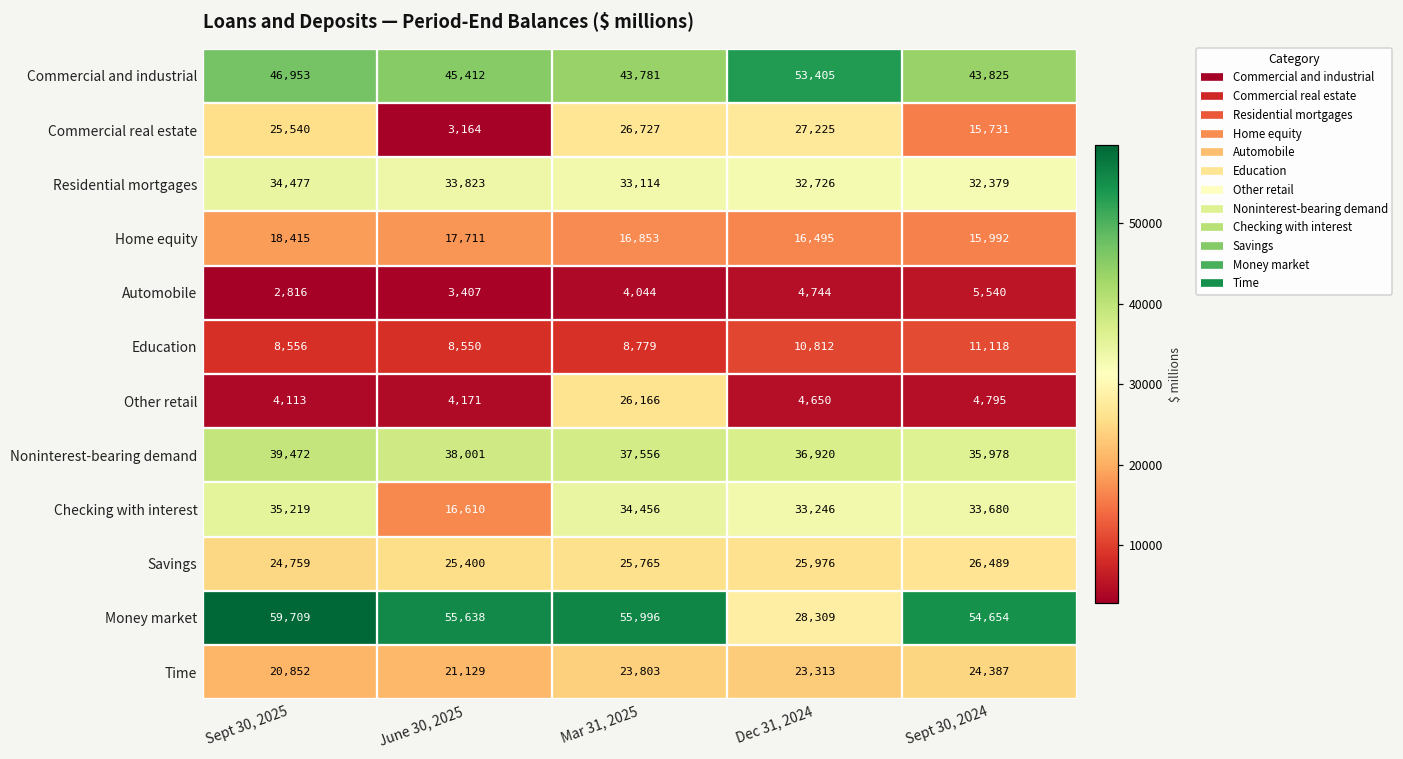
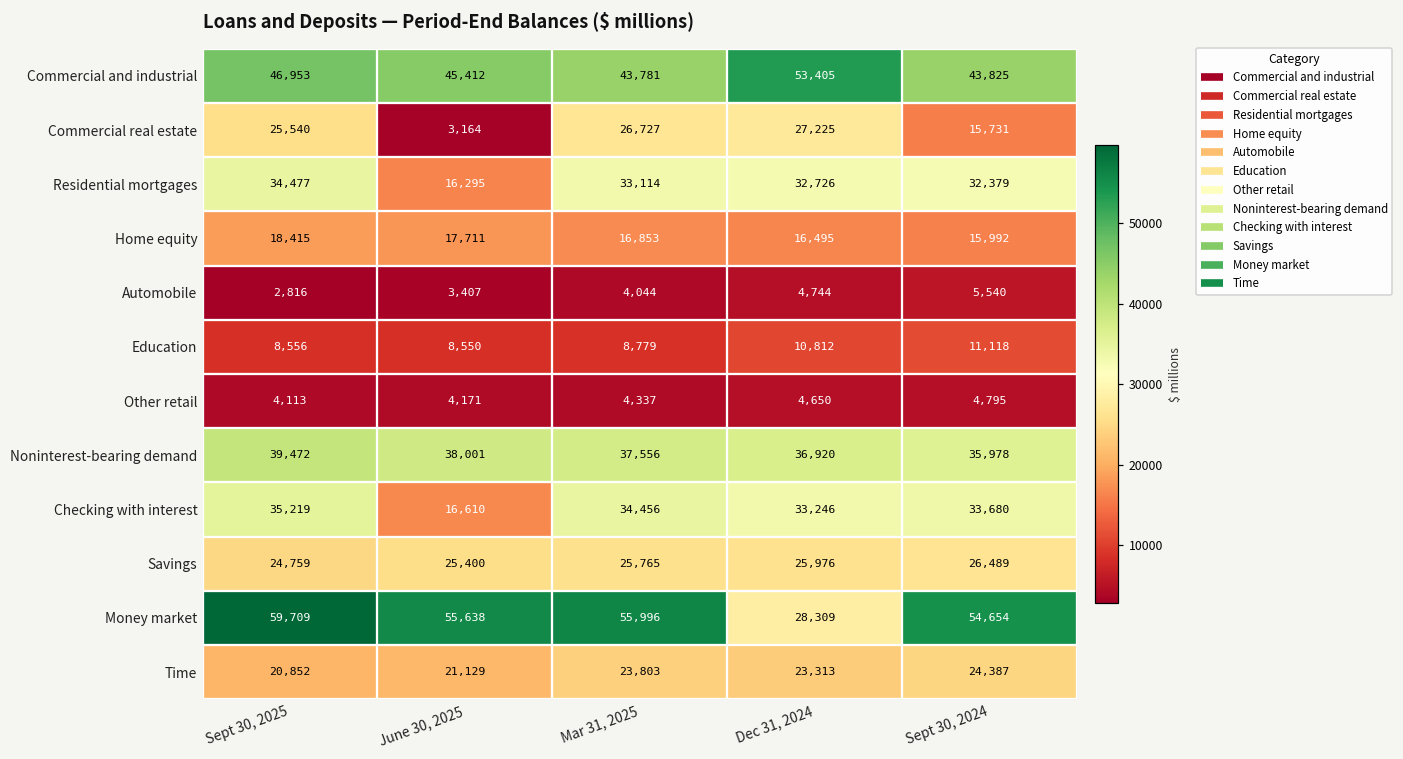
Residential mortgages, June 30, 2025: 33,823 -> 16,295
Other retail, Mar 31, 2025: 26,166 -> 4,337
